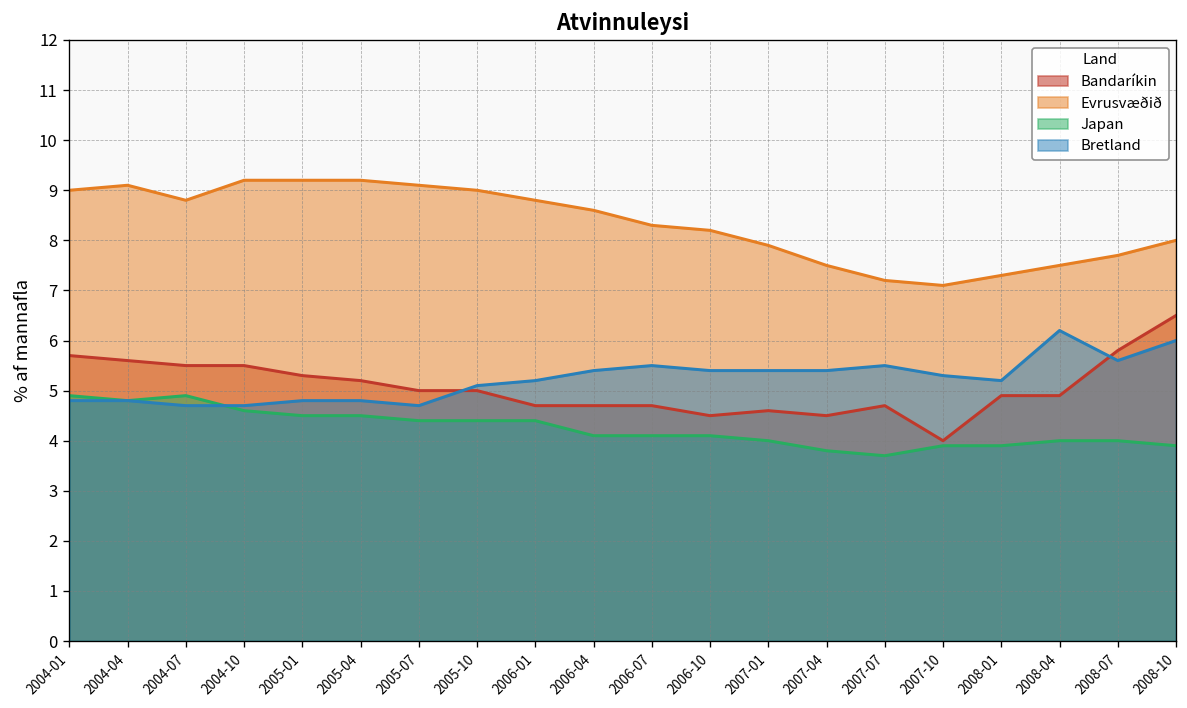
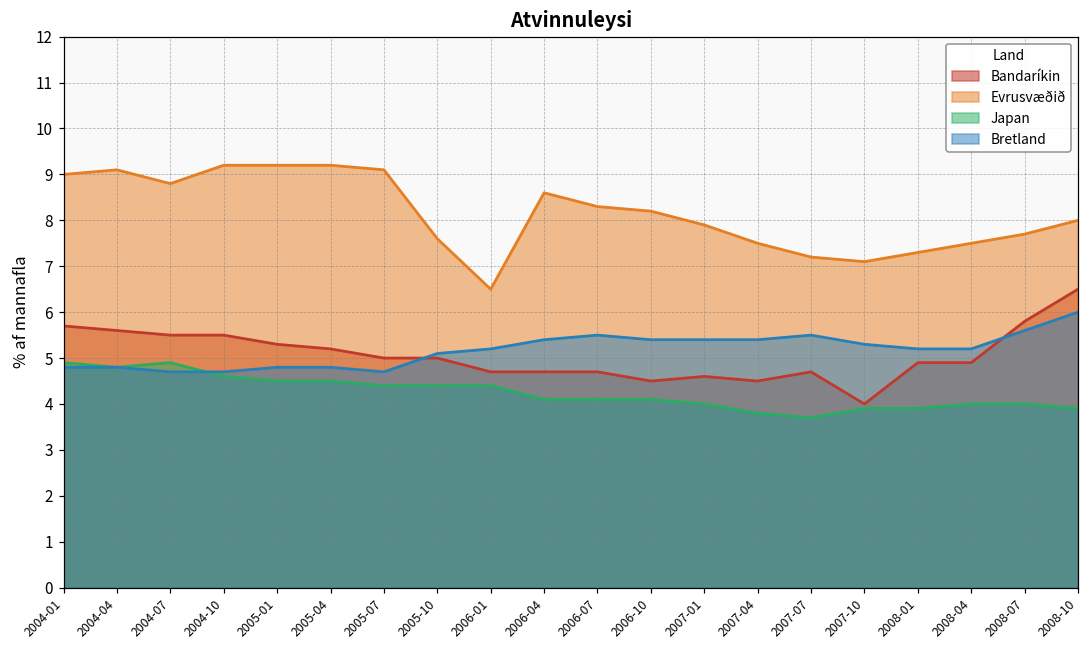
Evrusvæðið, 2005-10: 9.0 -> 7.6
Evrusvæðið, 2006-01: 8.8 -> 6.5
Bretland, 2008-04: 6.2 -> 5.2
